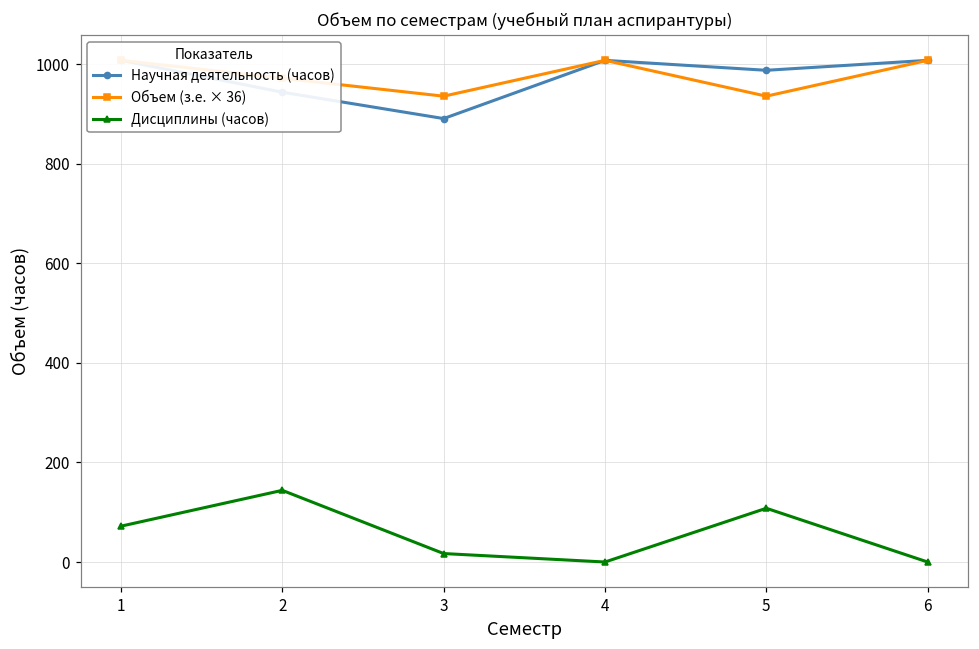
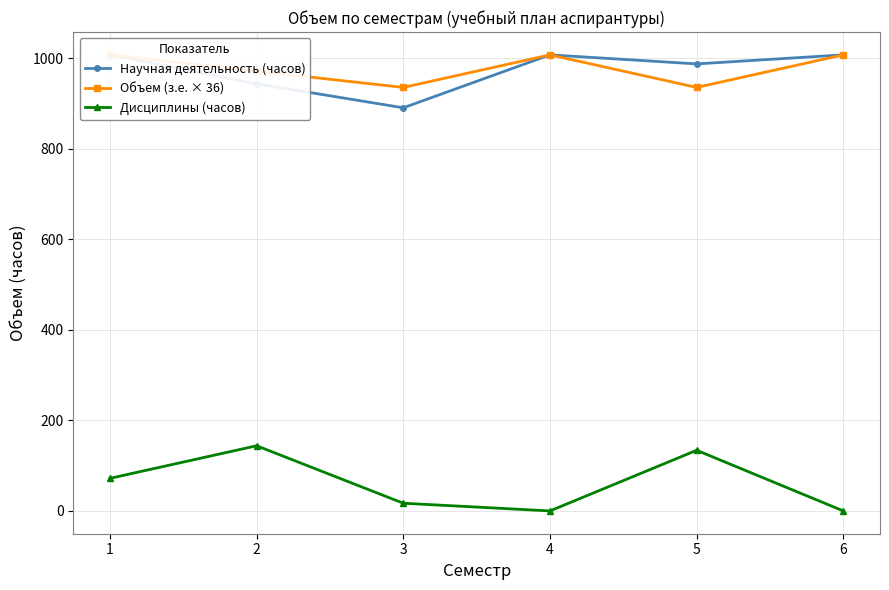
Дисциплины (часов), 5: 110 -> 130
